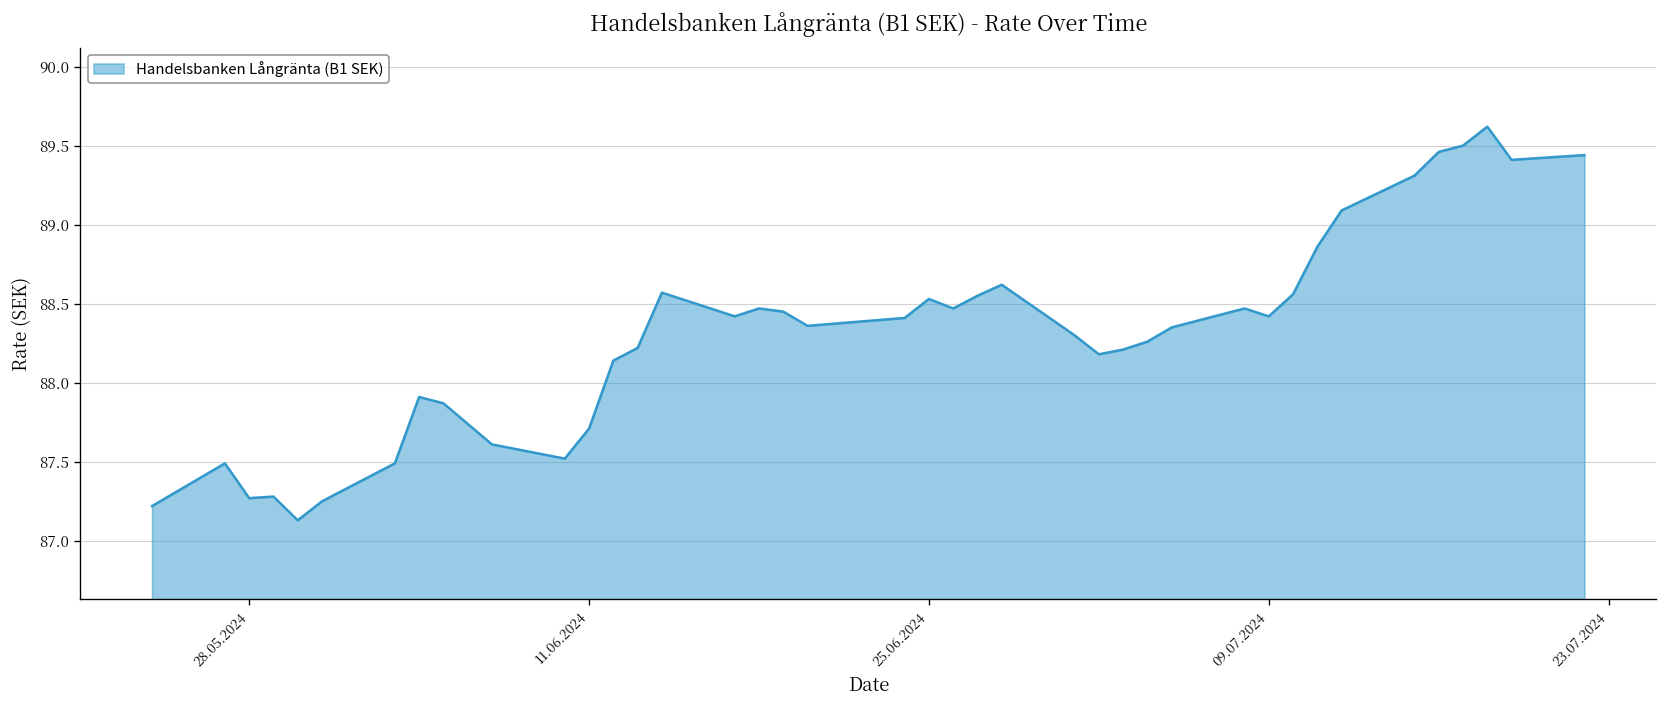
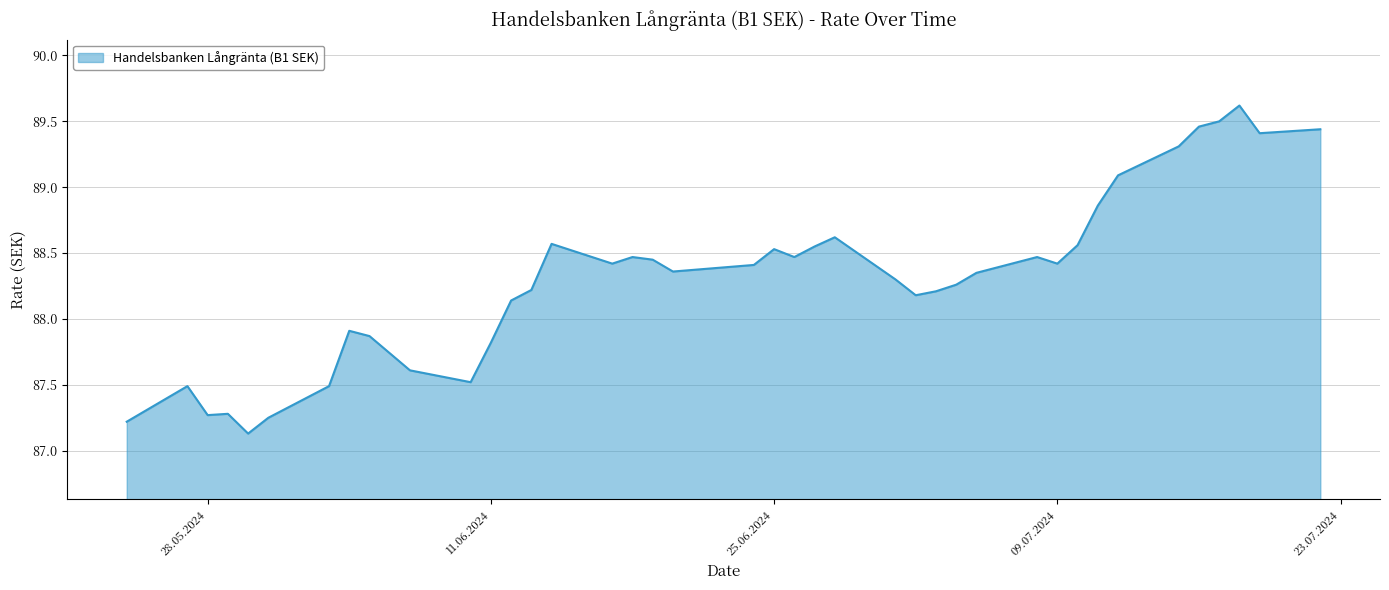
11.06.2024: 87.71 -> 87.82
